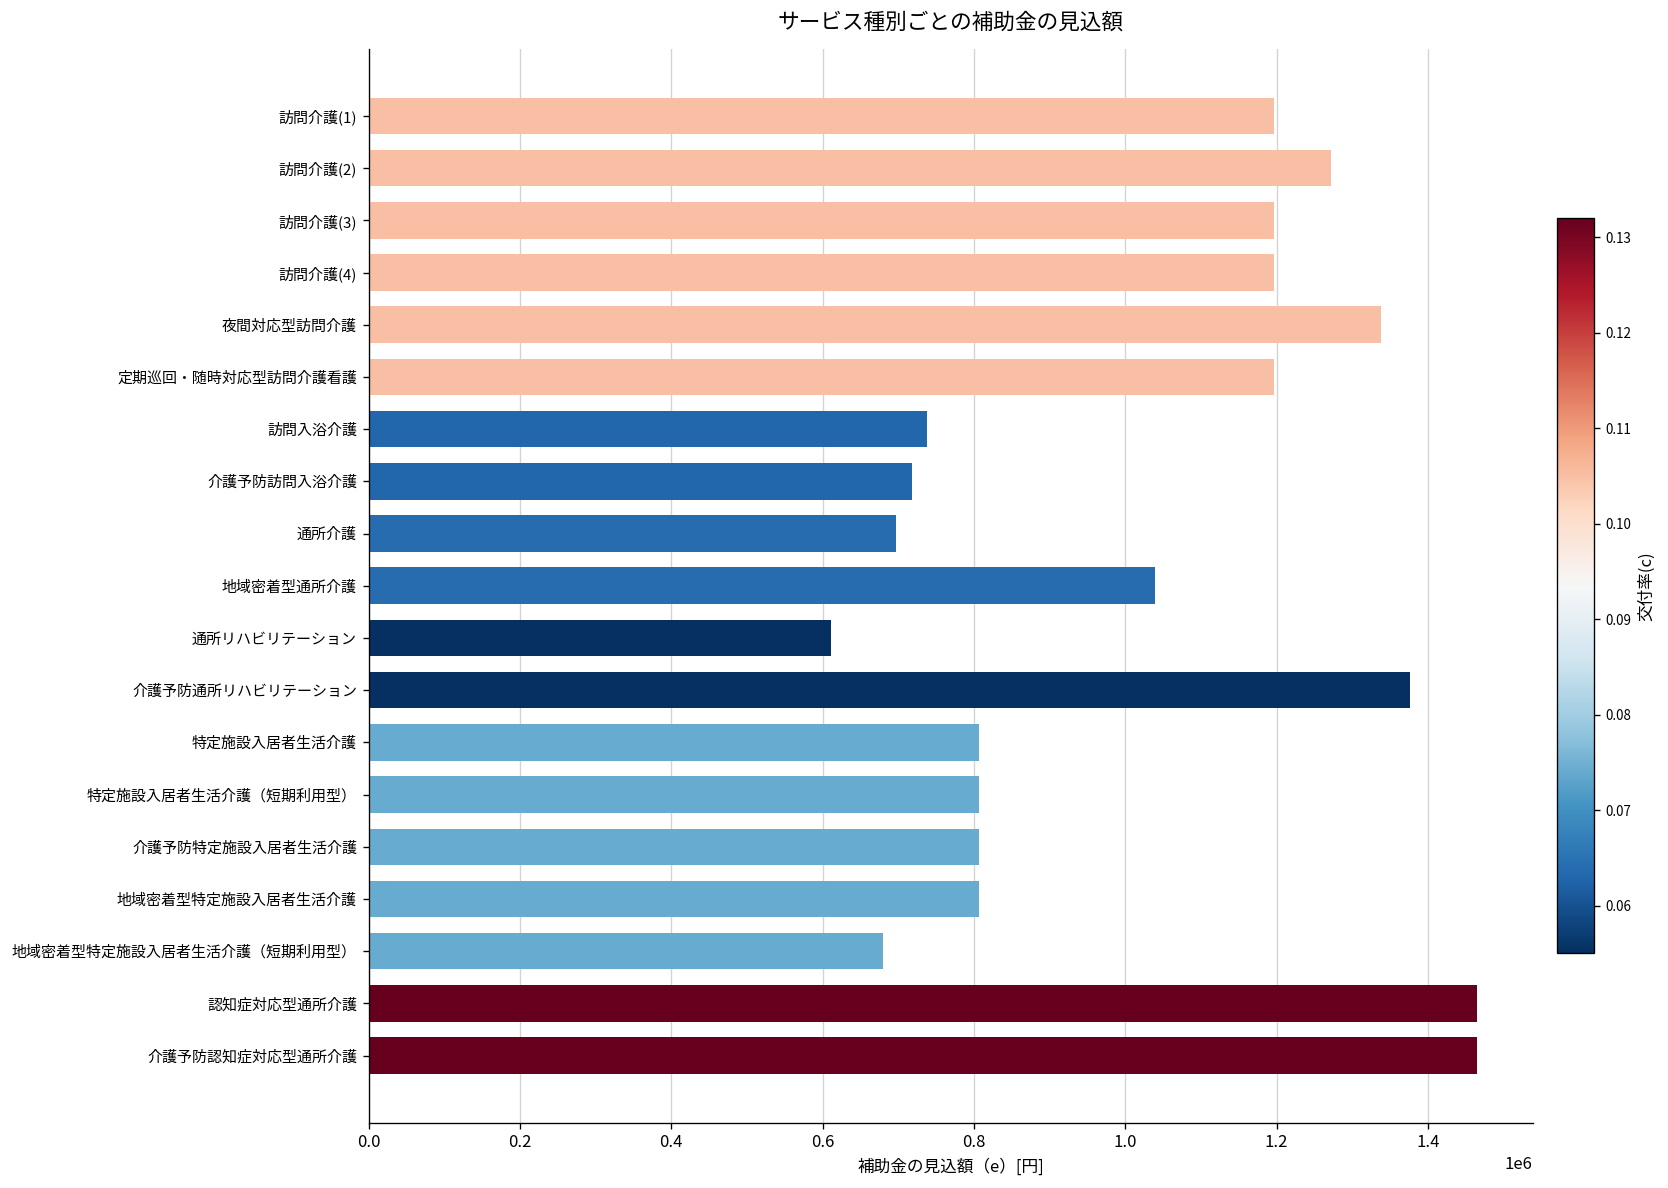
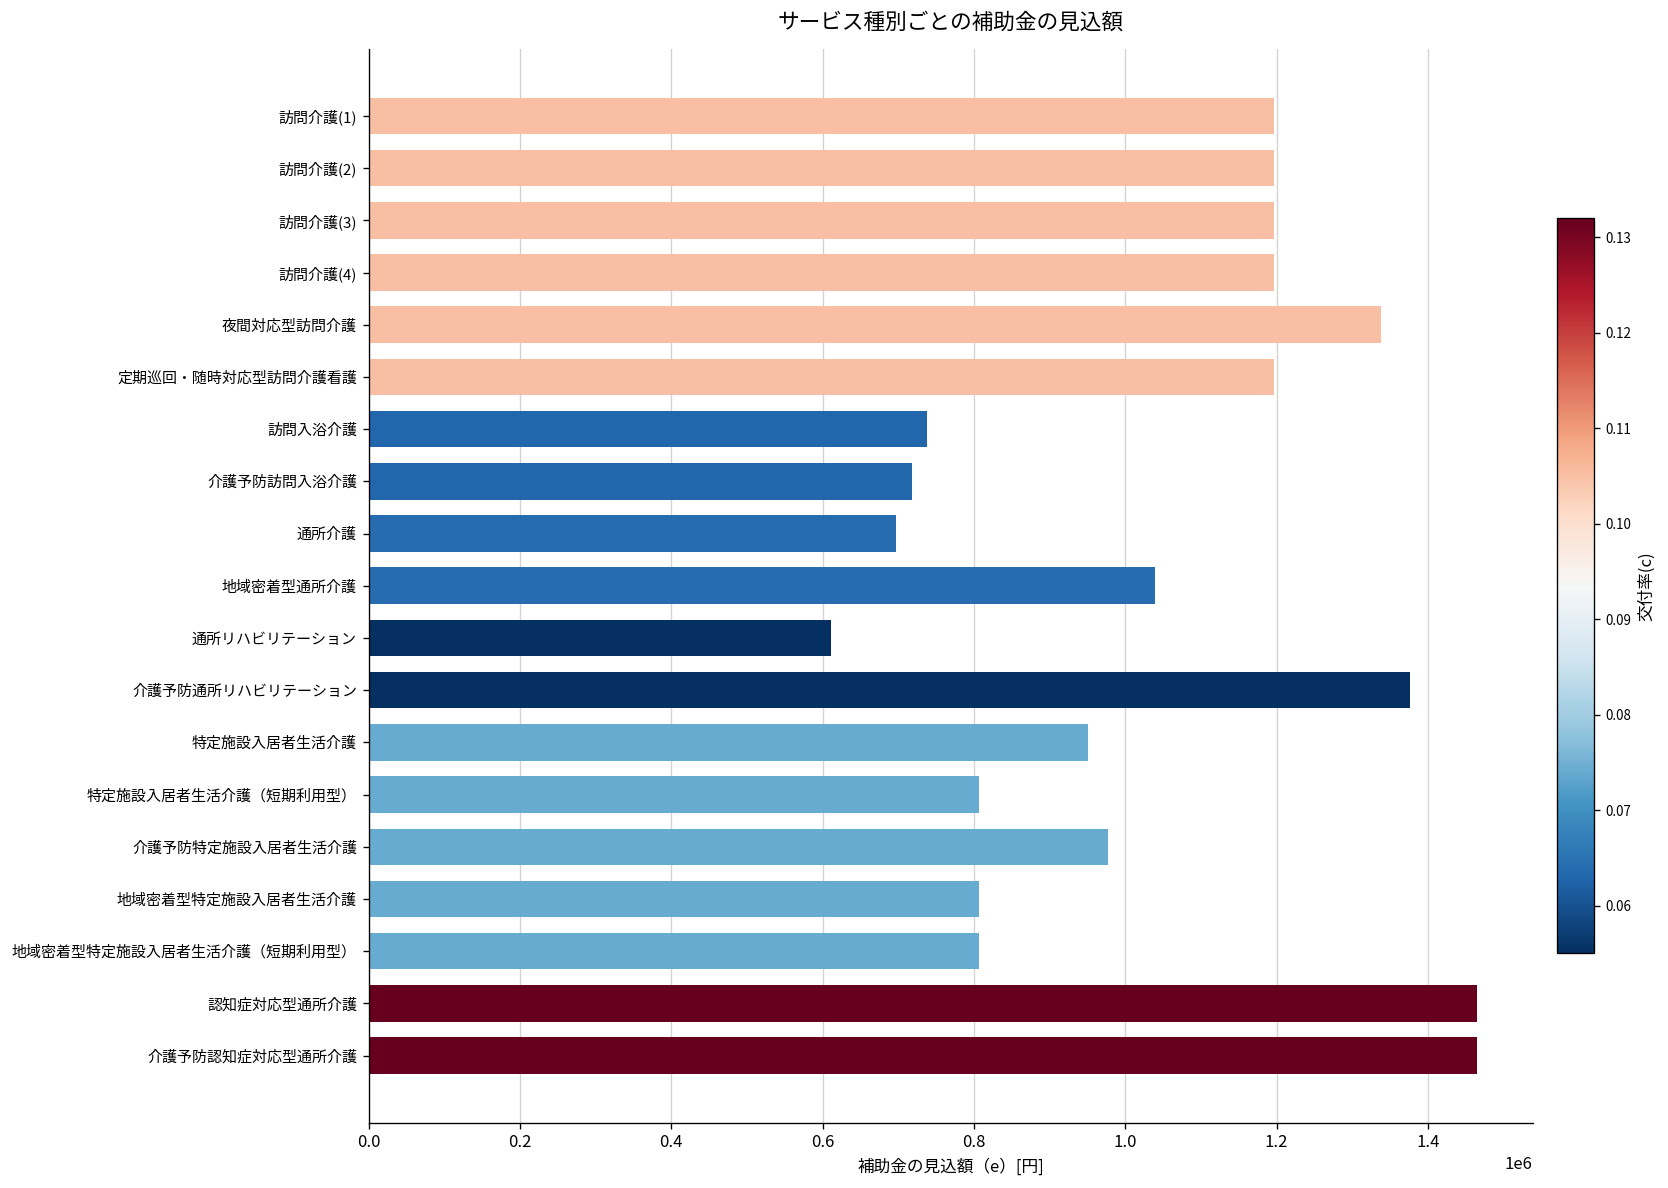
訪問介護(2): 1270000 -> 1200000
特定施設入居者生活介護: 810000 -> 950000
介護予防特定施設入居者生活介護: 810000 -> 980000
地域密着型特定施設入居者生活介護（短期利用型）: 680000 -> 810000
